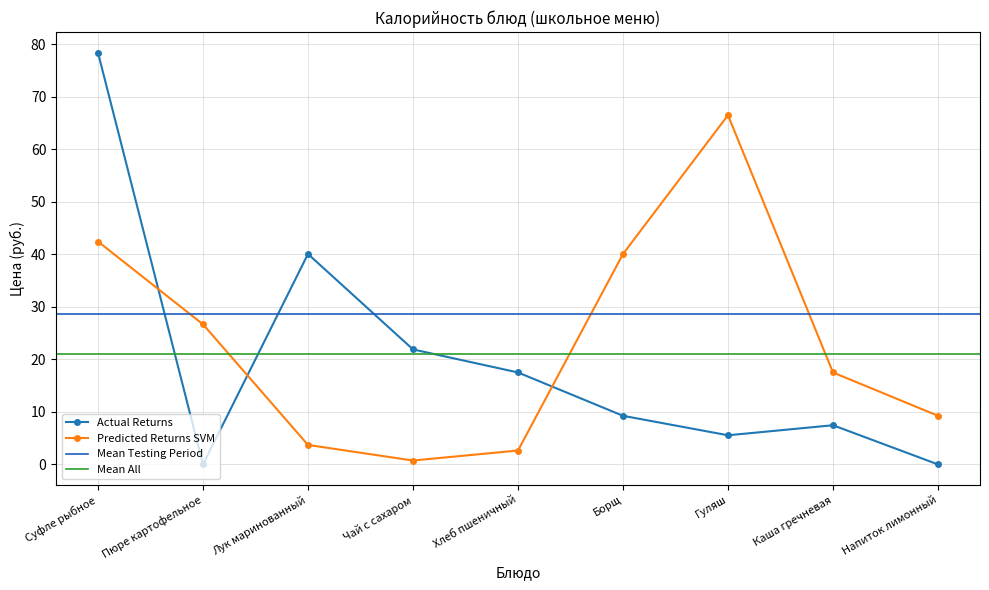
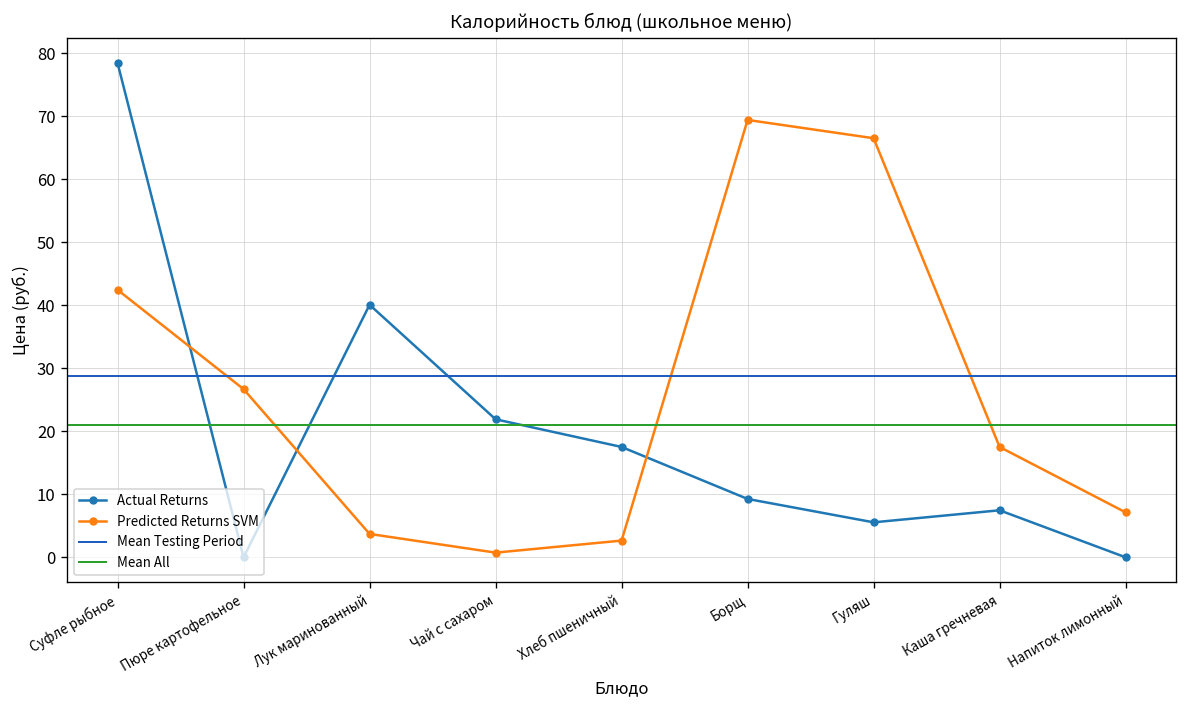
Predicted Returns SVM, Борщ: 40 -> 69
Predicted Returns SVM, Напиток лимонный: 9 -> 7
